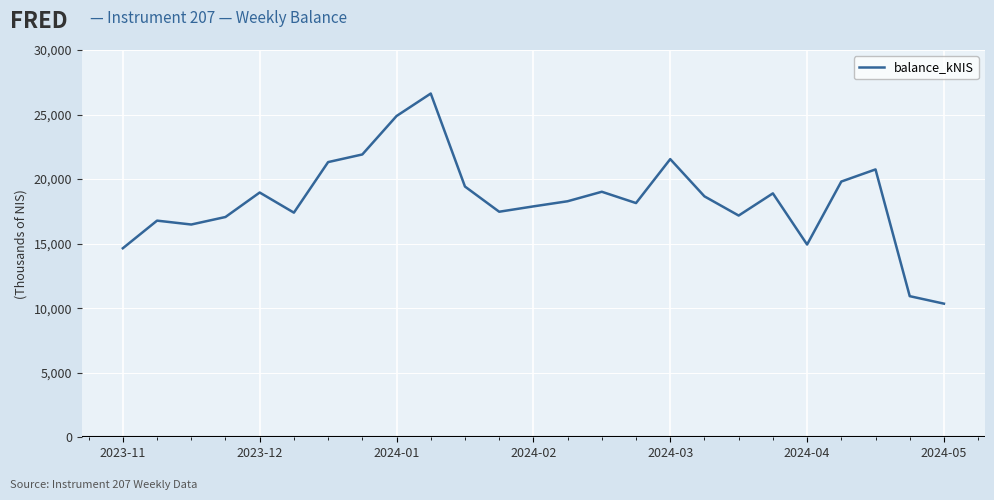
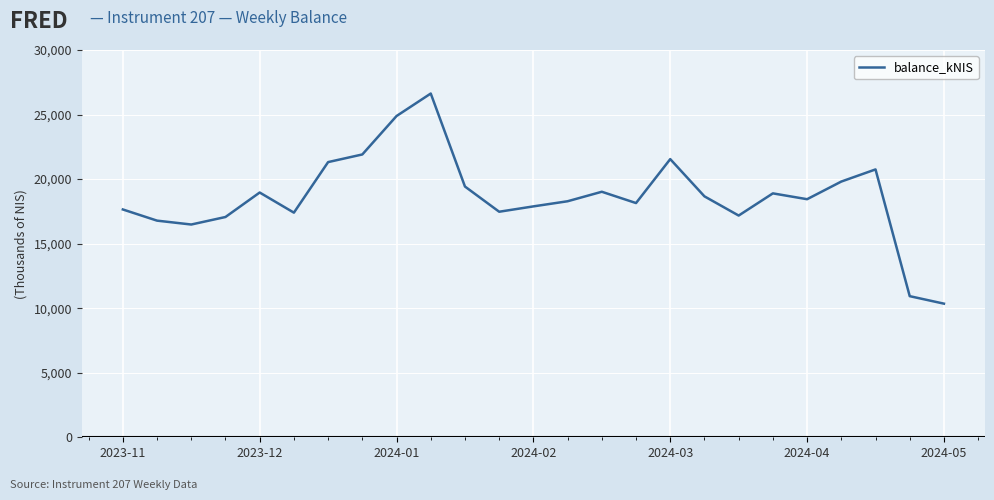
2023-11: 14,600 -> 17,600
2024-04: 14,900 -> 18,400
